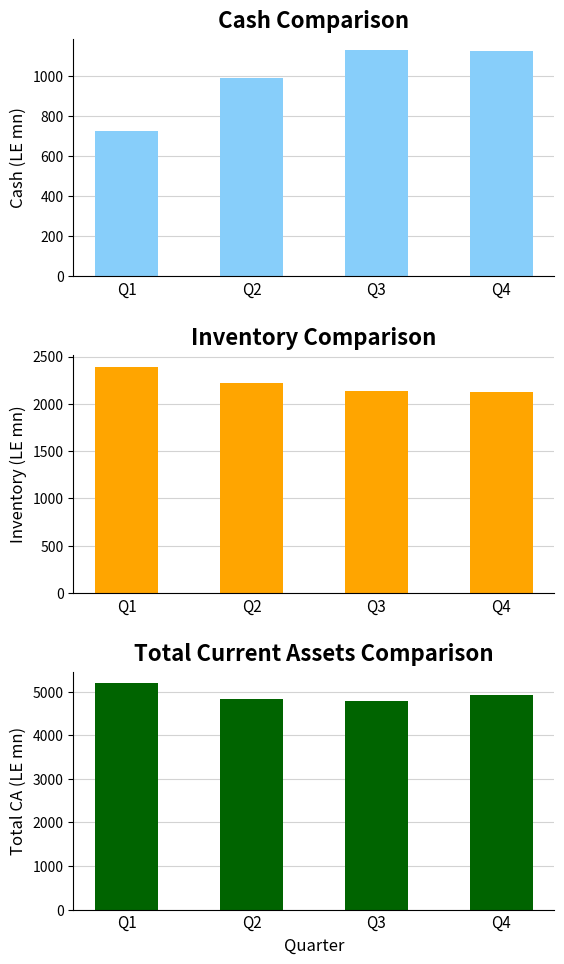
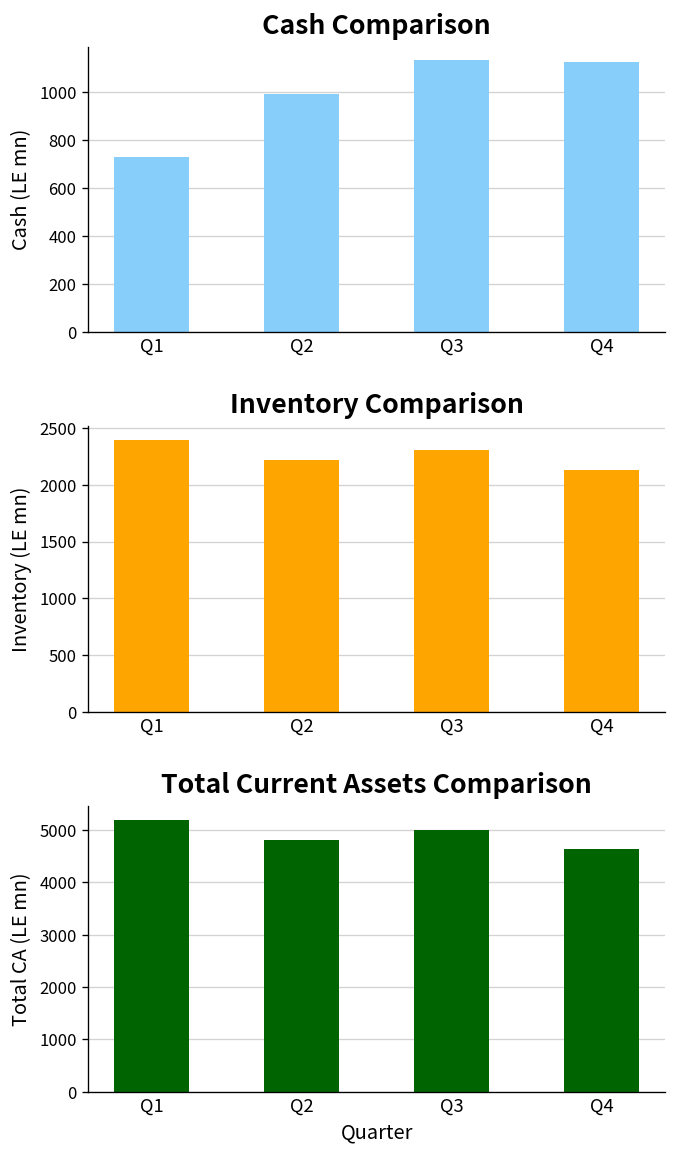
Inventory Comparison, Q3: 2100 -> 2300
Total Current Assets Comparison, Q3: 4800 -> 5000
Total Current Assets Comparison, Q4: 4900 -> 4600
